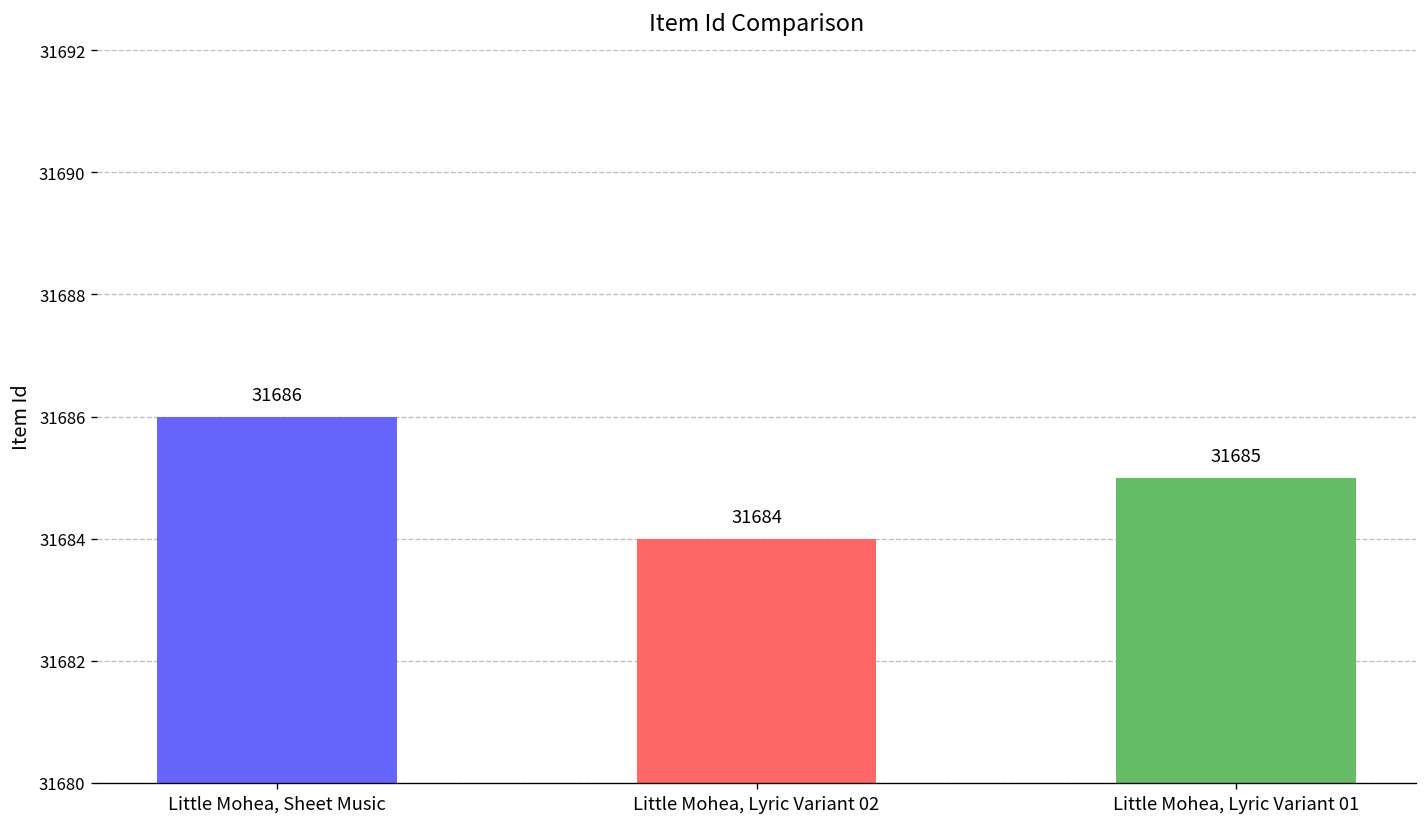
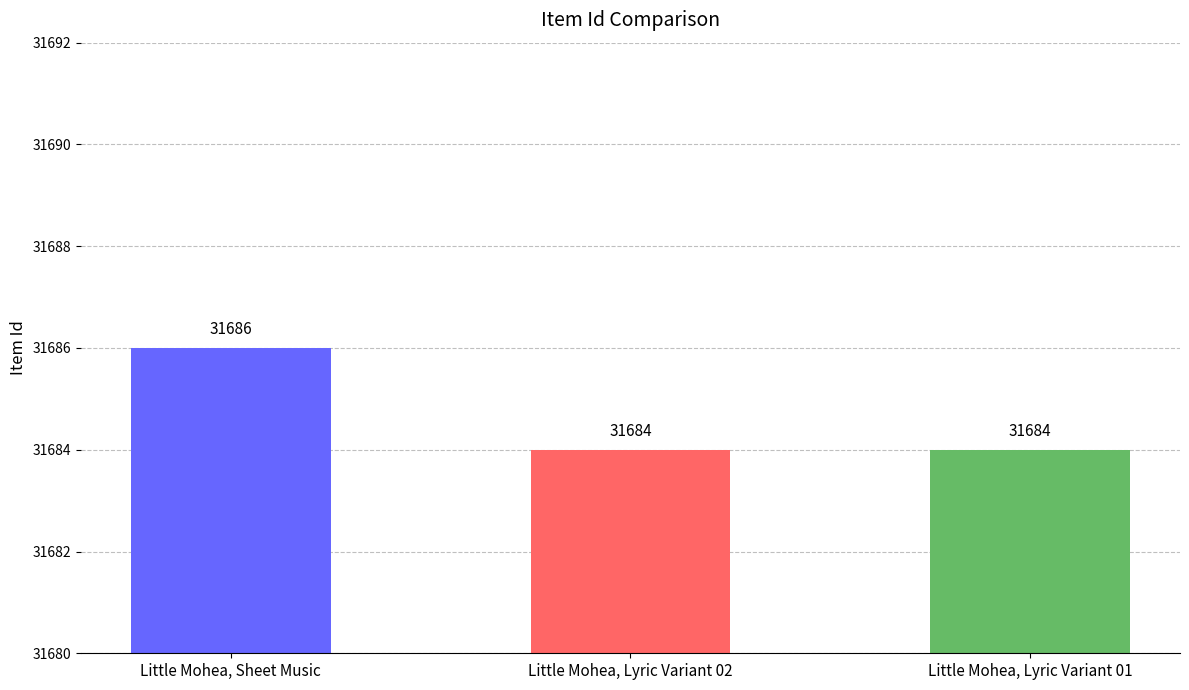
Little Mohea, Lyric Variant 01: 31685 -> 31684
